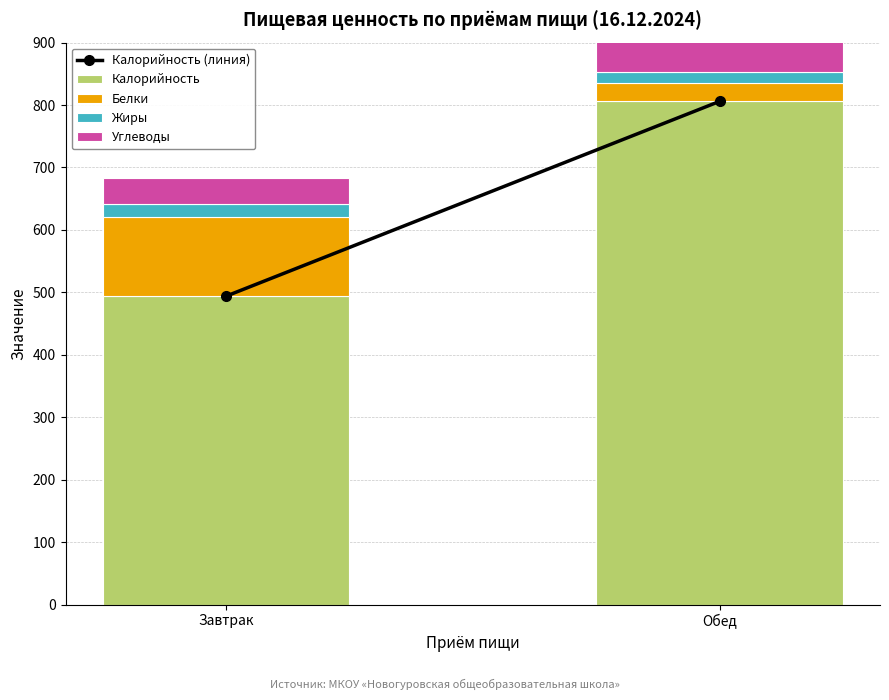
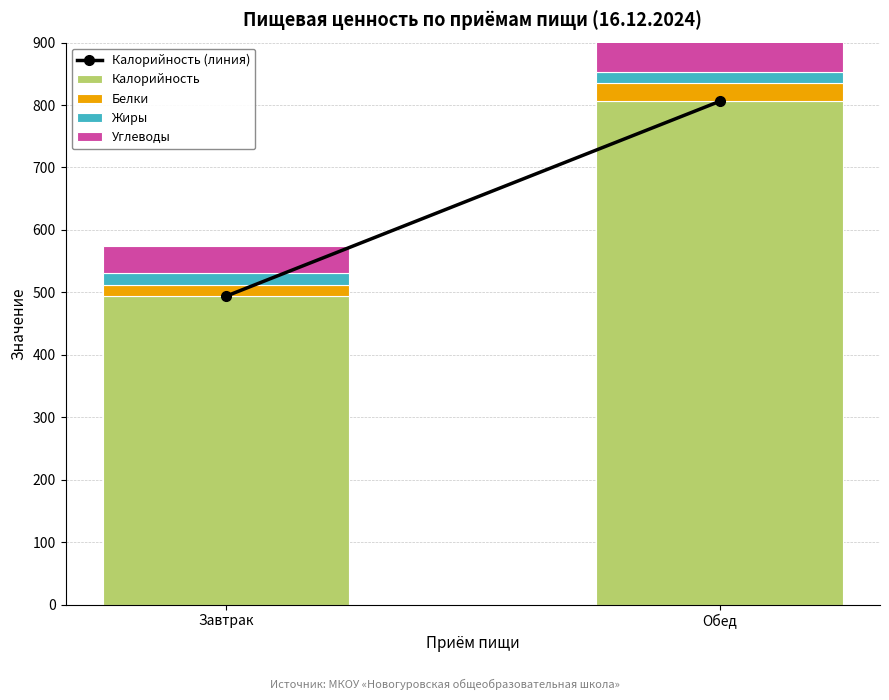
Белки, Завтрак: 130 -> 20
